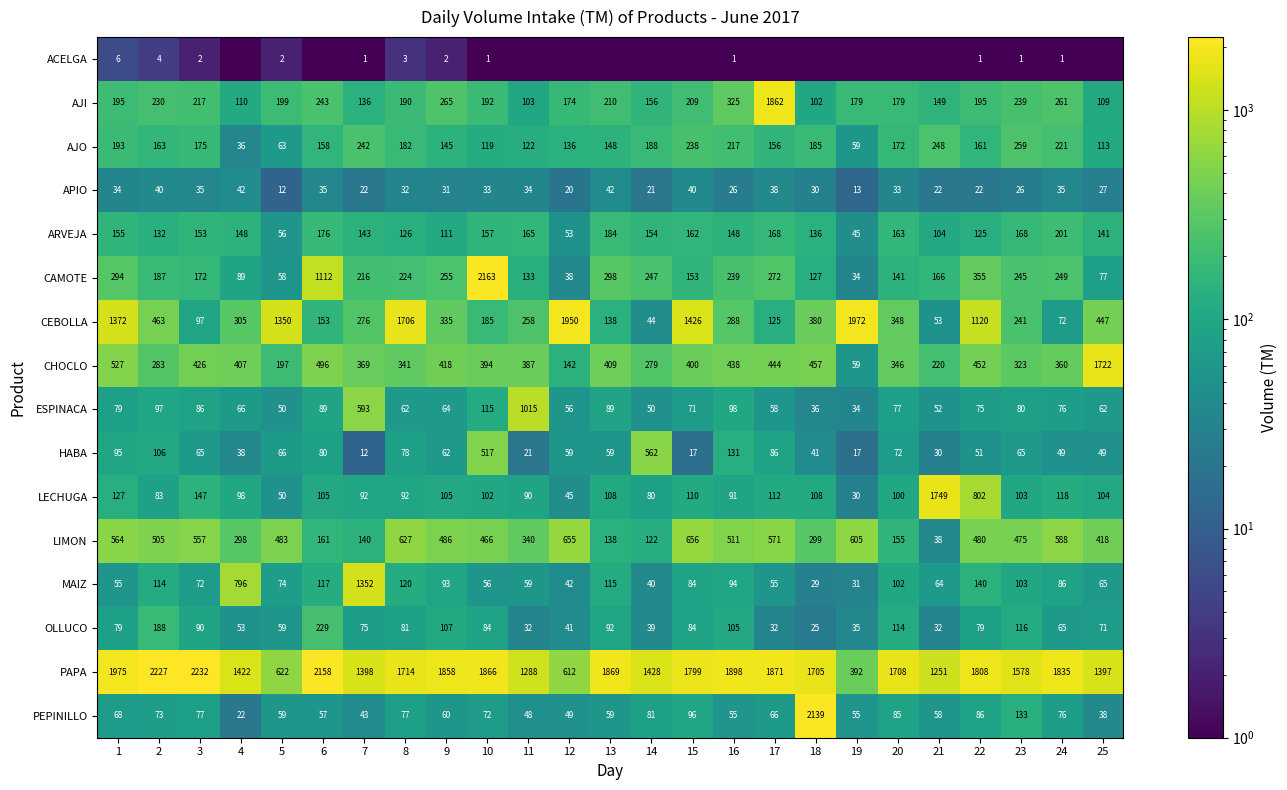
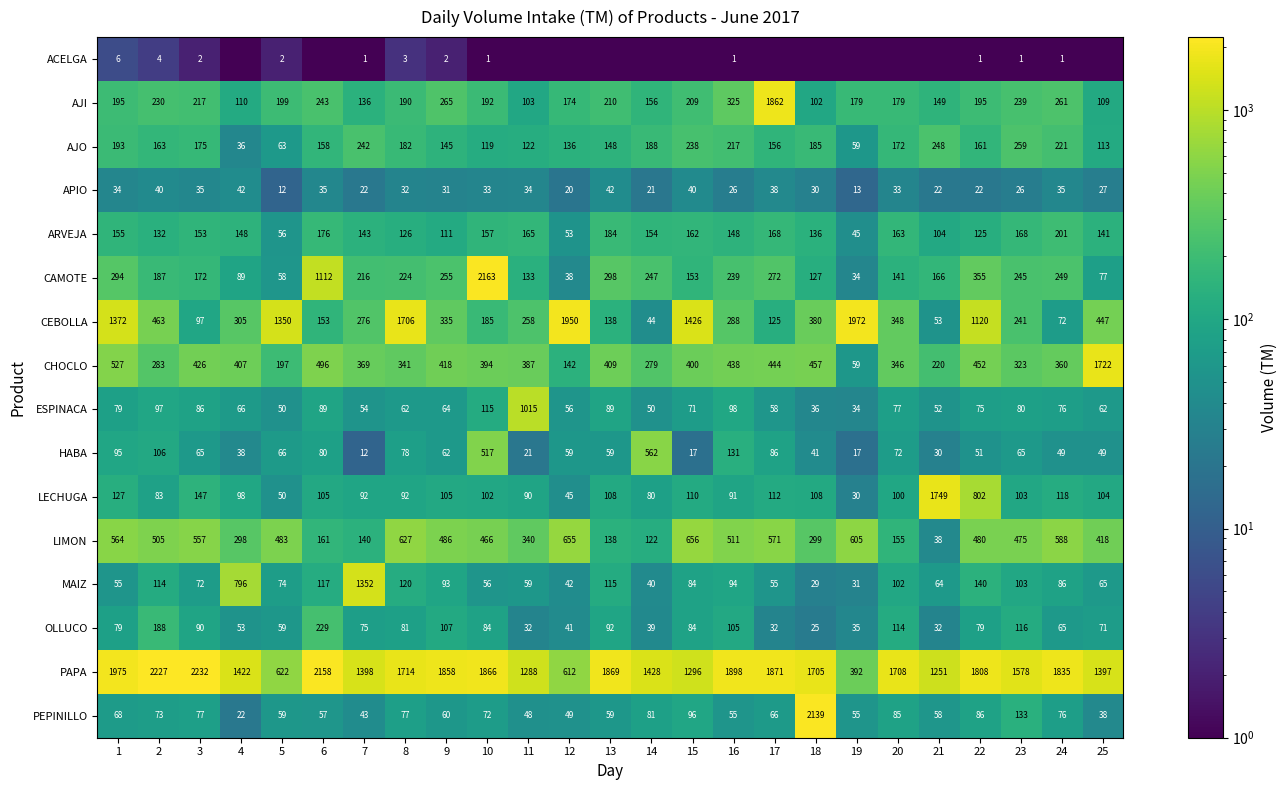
ESPINACA, 7: 593 -> 54
PAPA, 15: 1799 -> 1296
